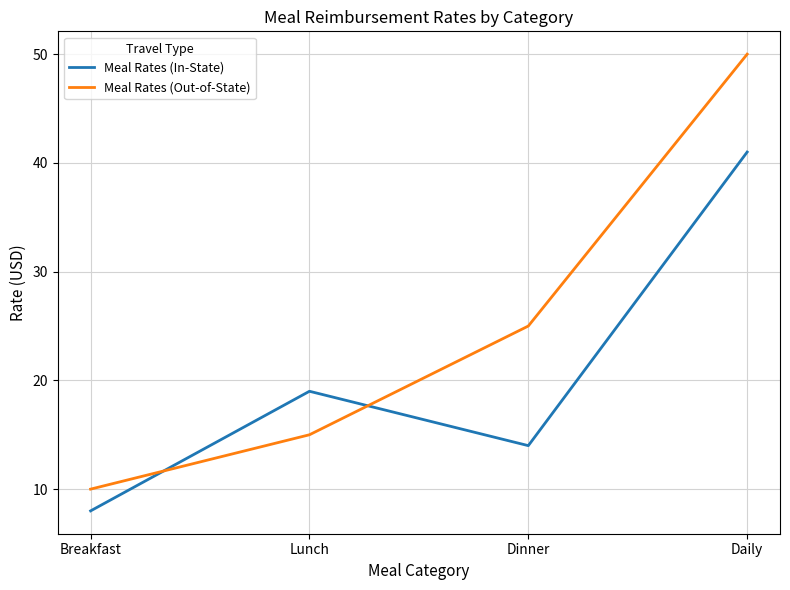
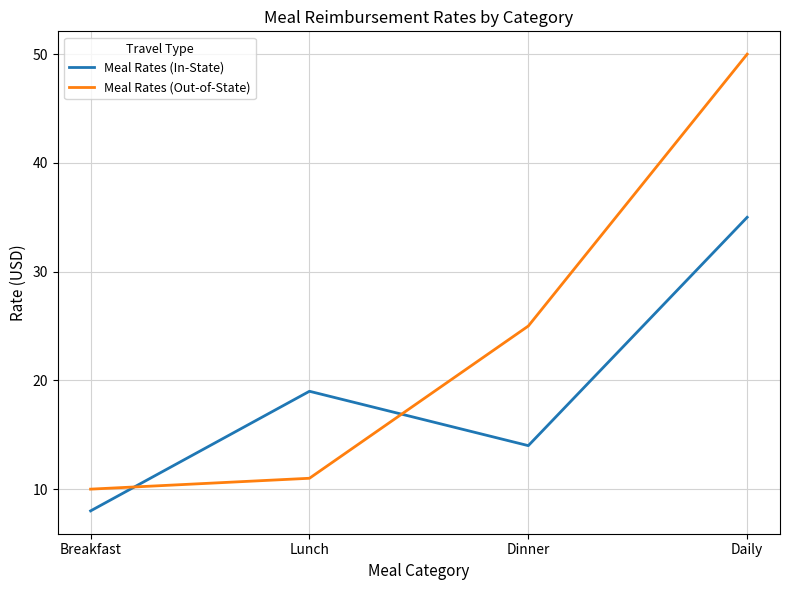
Meal Rates (Out-of-State), Lunch: 15 -> 11
Meal Rates (In-State), Daily: 41 -> 35
